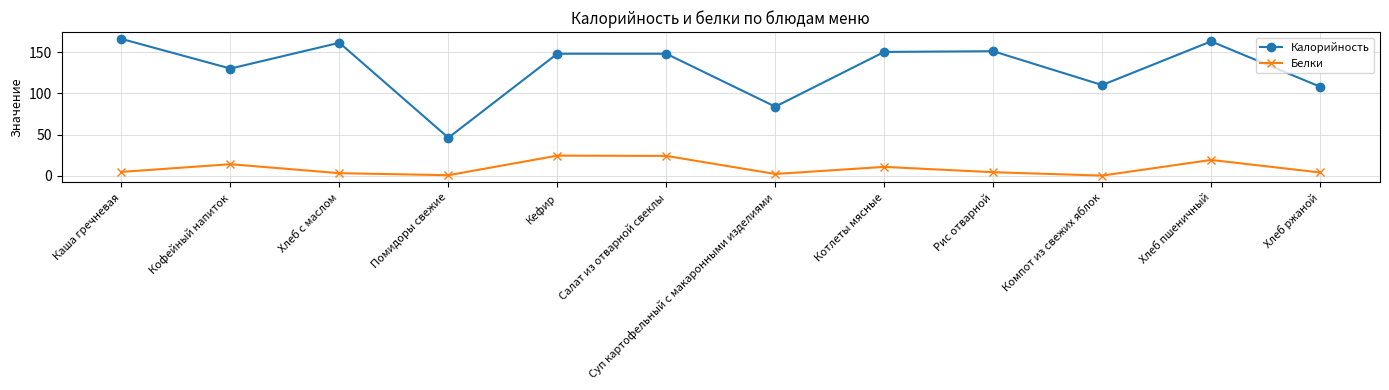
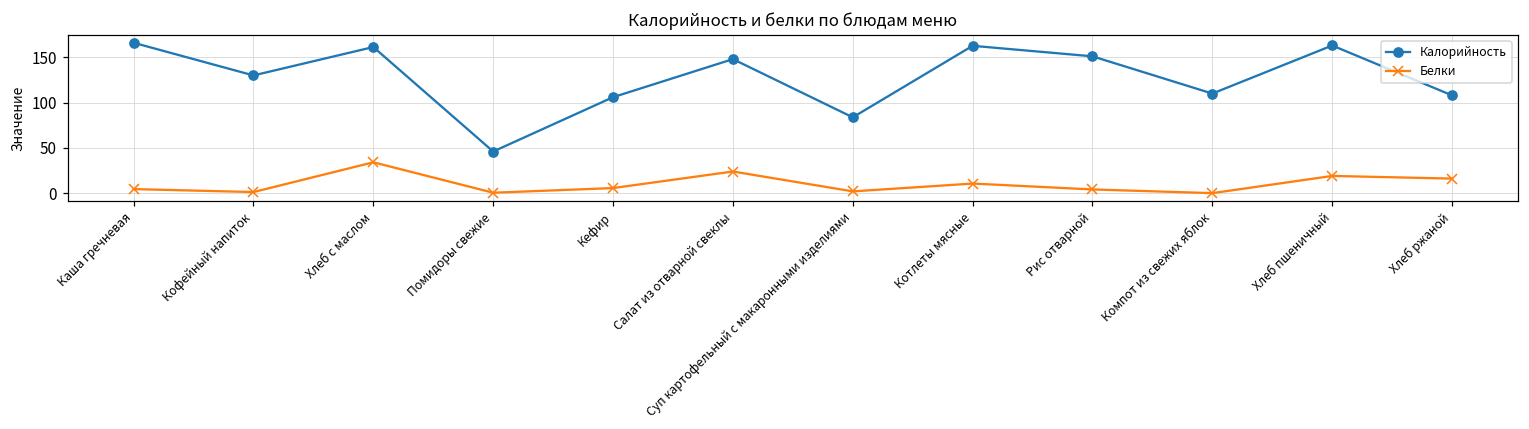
Белки, Кофейный напиток: 10 -> 0
Белки, Хлеб с маслом: 0 -> 30
Калорийность, Кефир: 150 -> 110
Белки, Кефир: 20 -> 10
Калорийность, Котлеты мясные: 150 -> 160
Белки, Хлеб ржаной: 0 -> 20
